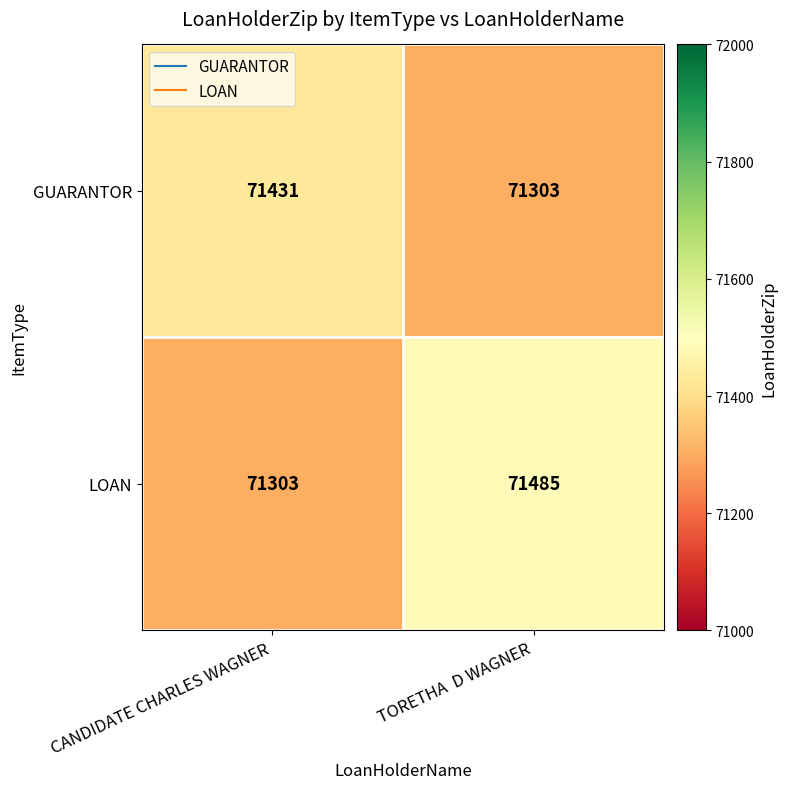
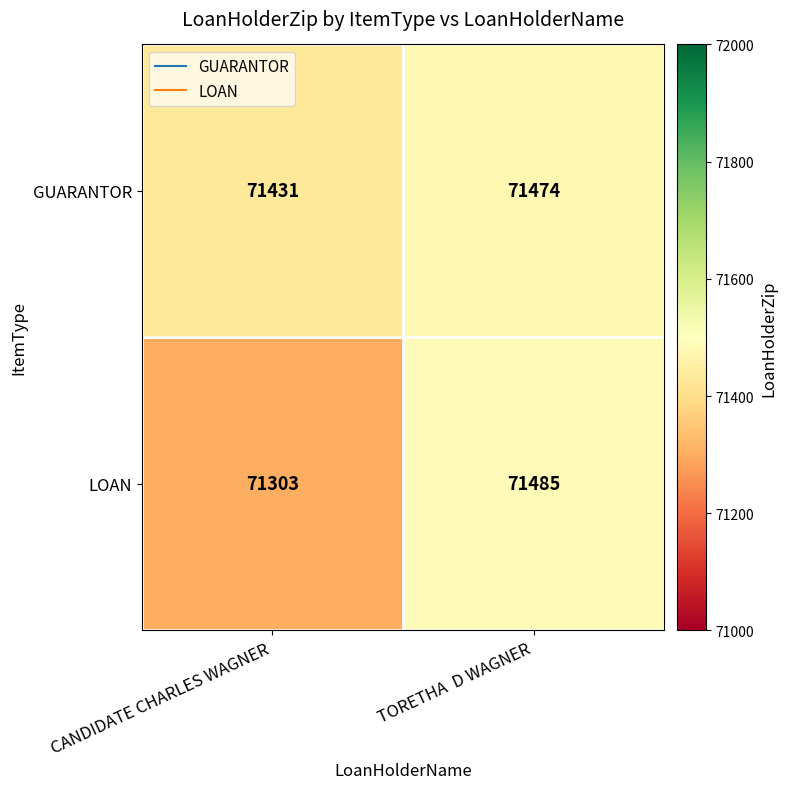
GUARANTOR, TORETHA D WAGNER: 71303 -> 71474
